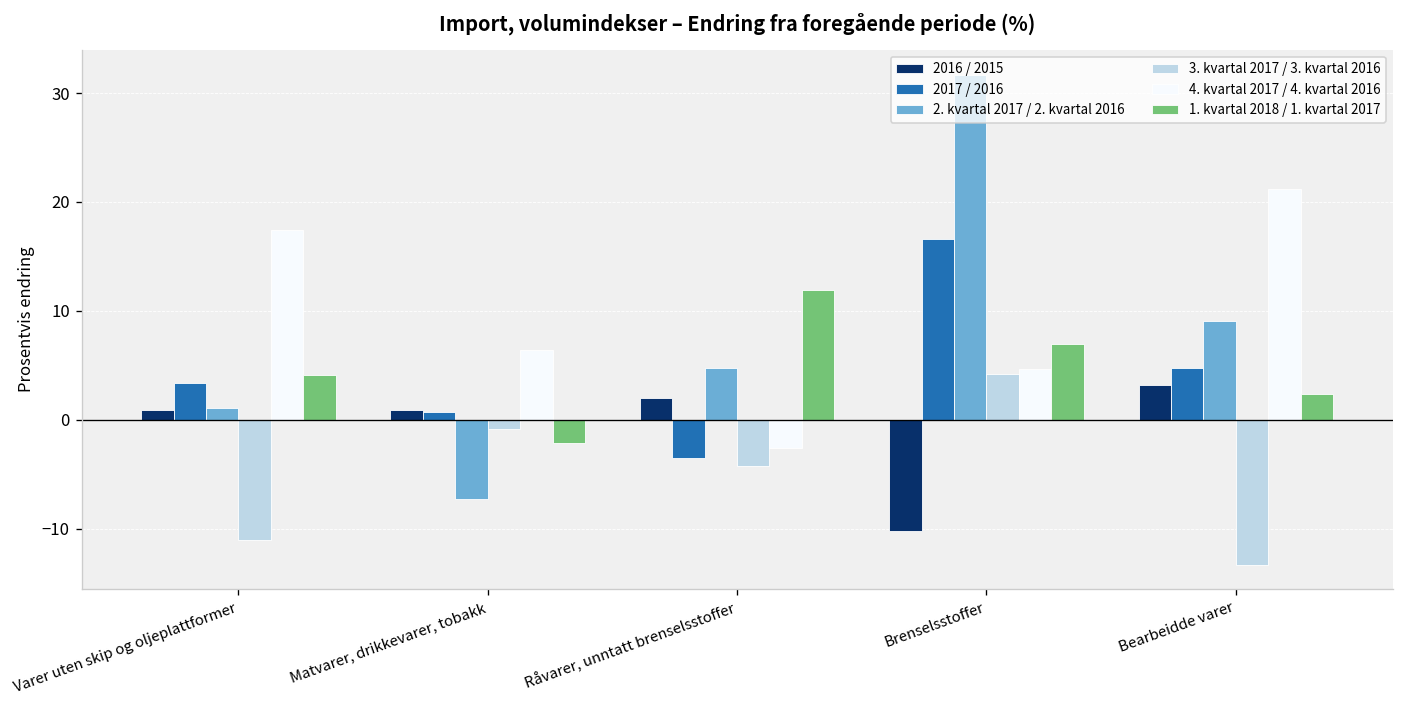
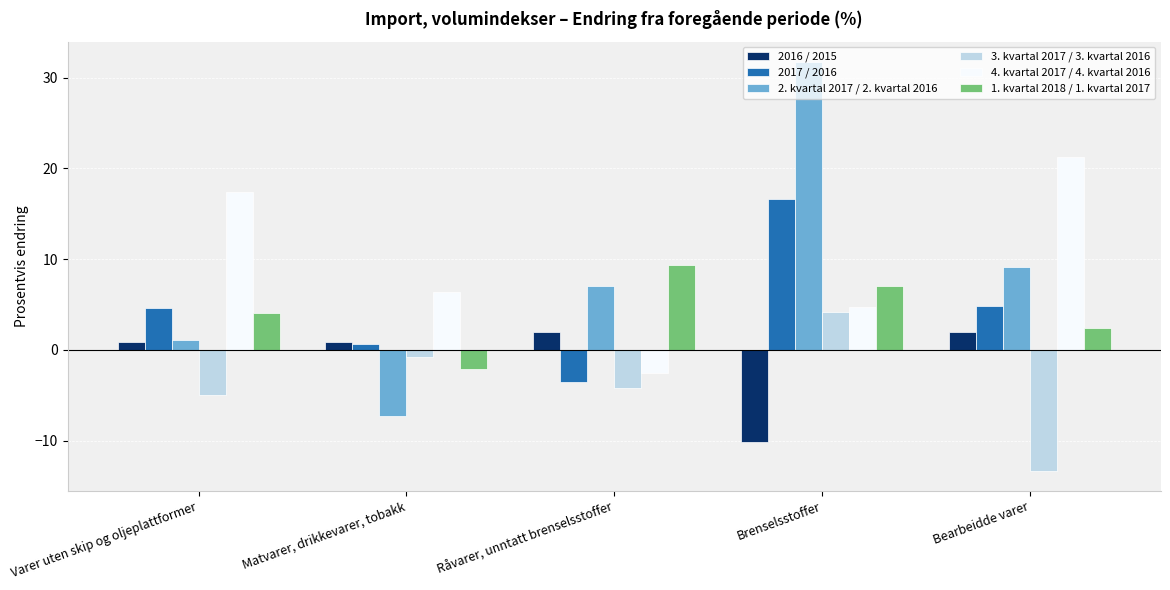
2017 / 2016, Varer uten skip og oljeplattformer: 3 -> 5
3. kvartal 2017 / 3. kvartal 2016, Varer uten skip og oljeplattformer: -11 -> -5
2. kvartal 2017 / 2. kvartal 2016, Råvarer, unntatt brenselsstoffer: 5 -> 7
1. kvartal 2018 / 1. kvartal 2017, Råvarer, unntatt brenselsstoffer: 12 -> 9
2016 / 2015, Bearbeidde varer: 3 -> 2
